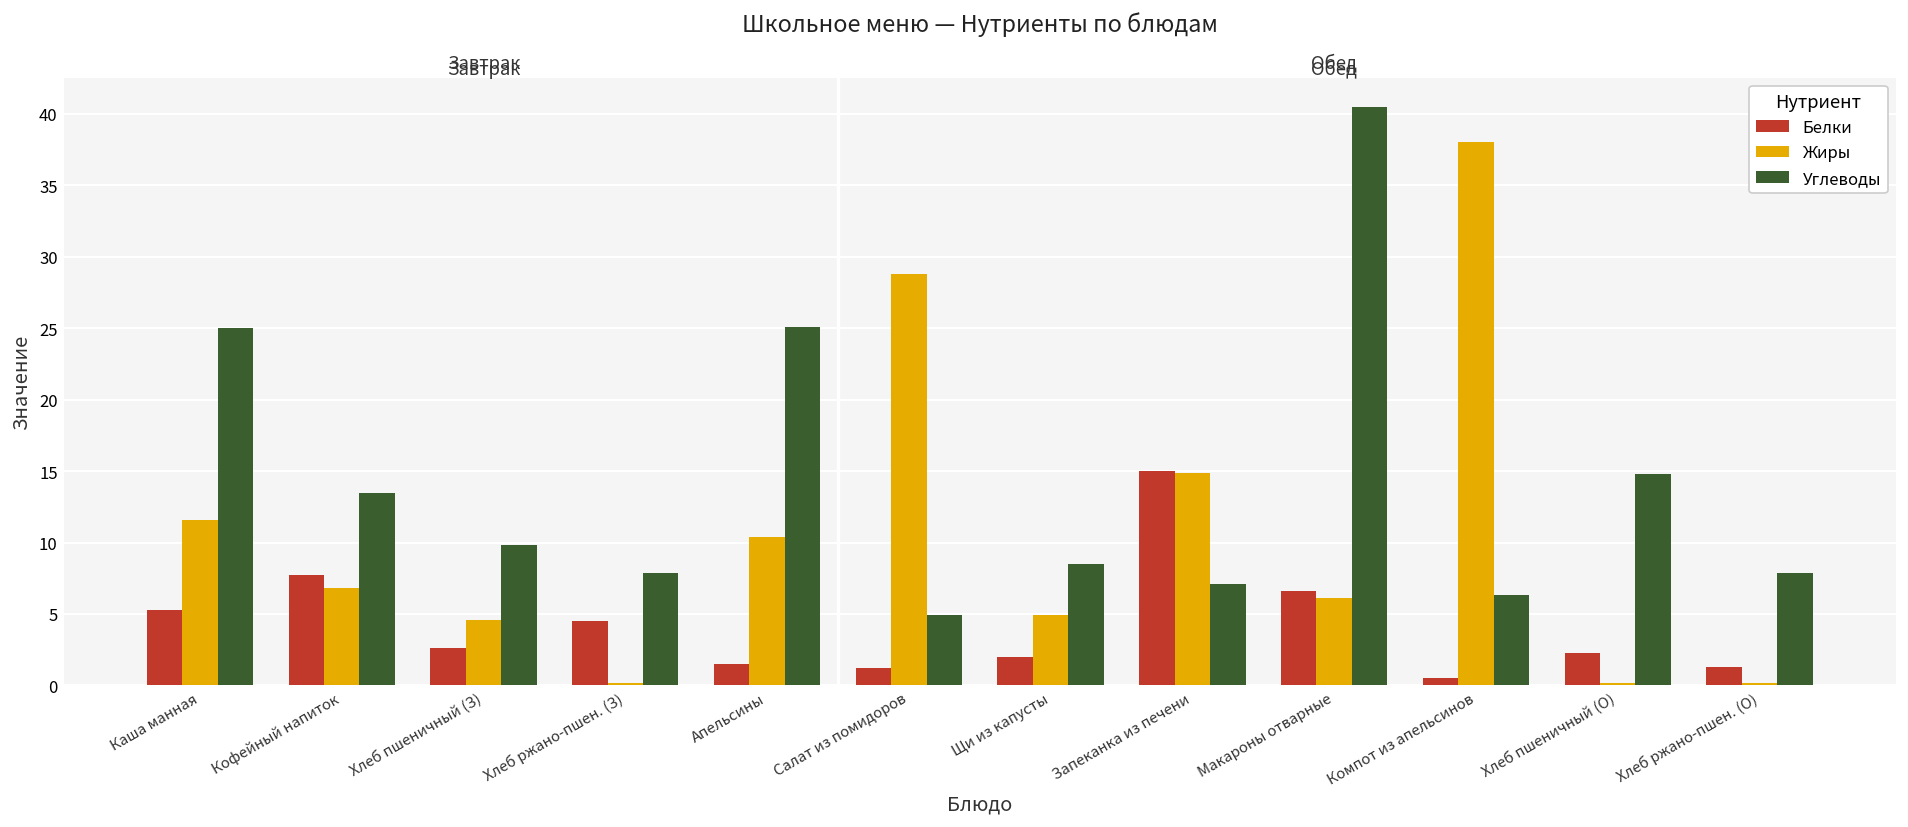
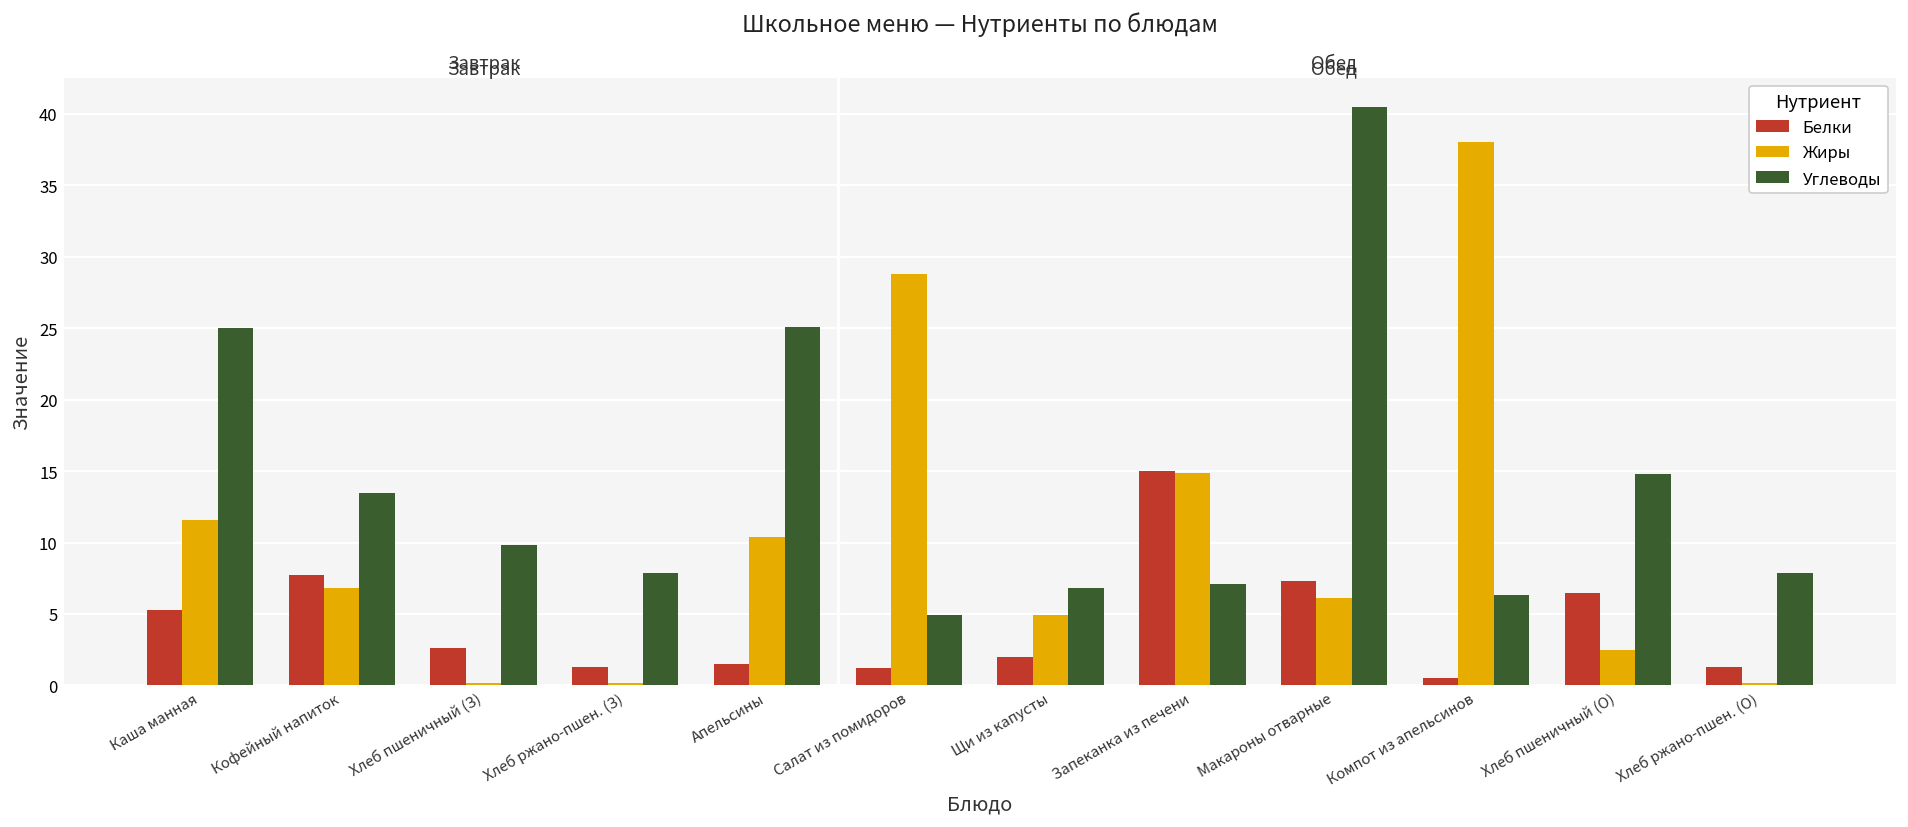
Жиры, Хлеб пшеничный (З): 4.6 -> 0.2
Белки, Хлеб ржано-пшен. (З): 4.5 -> 1.3
Углеводы, Щи из капусты: 8.5 -> 6.8
Белки, Макароны отварные: 6.6 -> 7.3
Белки, Хлеб пшеничный (О): 2.3 -> 6.5
Жиры, Хлеб пшеничный (О): 0.2 -> 2.5
